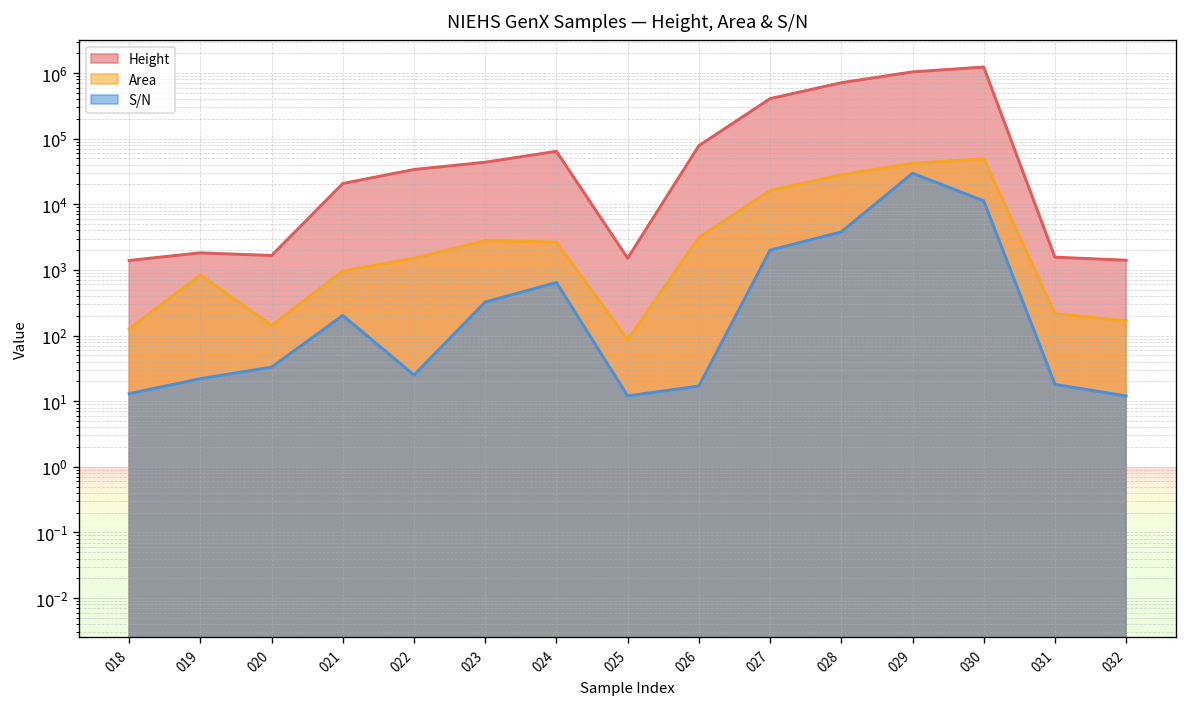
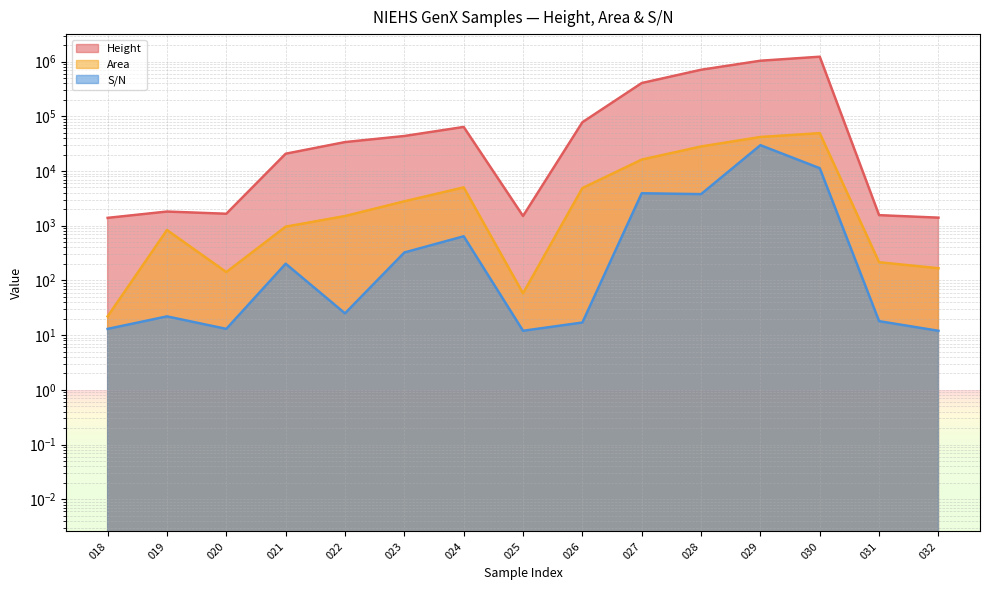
Area, 018: 130 -> 22
S/N, 020: 30 -> 13
Area, 024: 3000 -> 5000
Area, 025: 90 -> 60
Area, 026: 3000 -> 5000
S/N, 027: 2000 -> 4000
